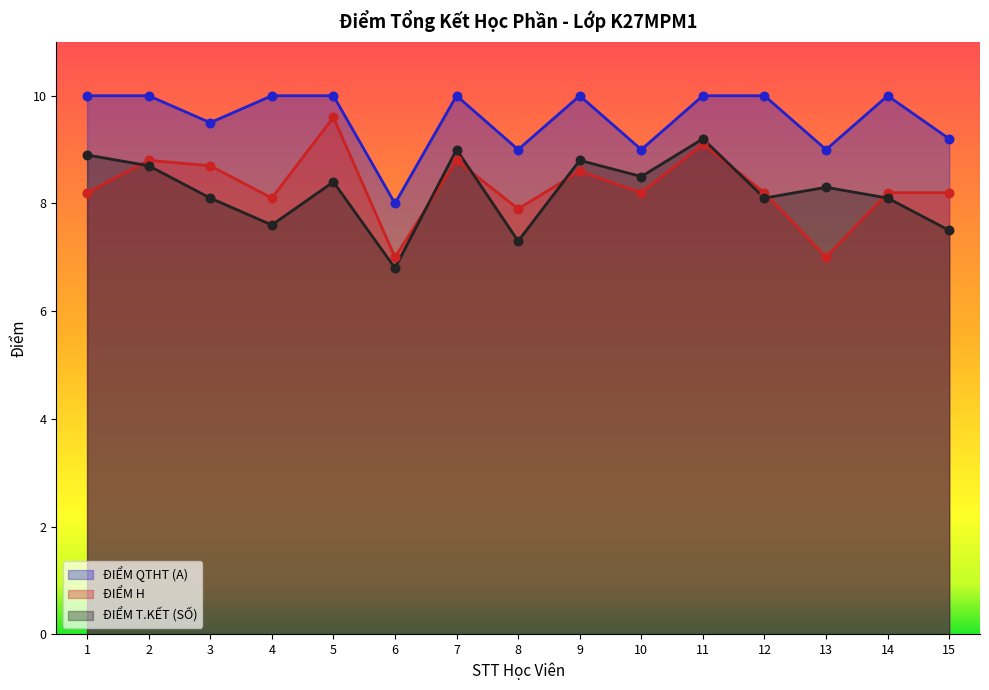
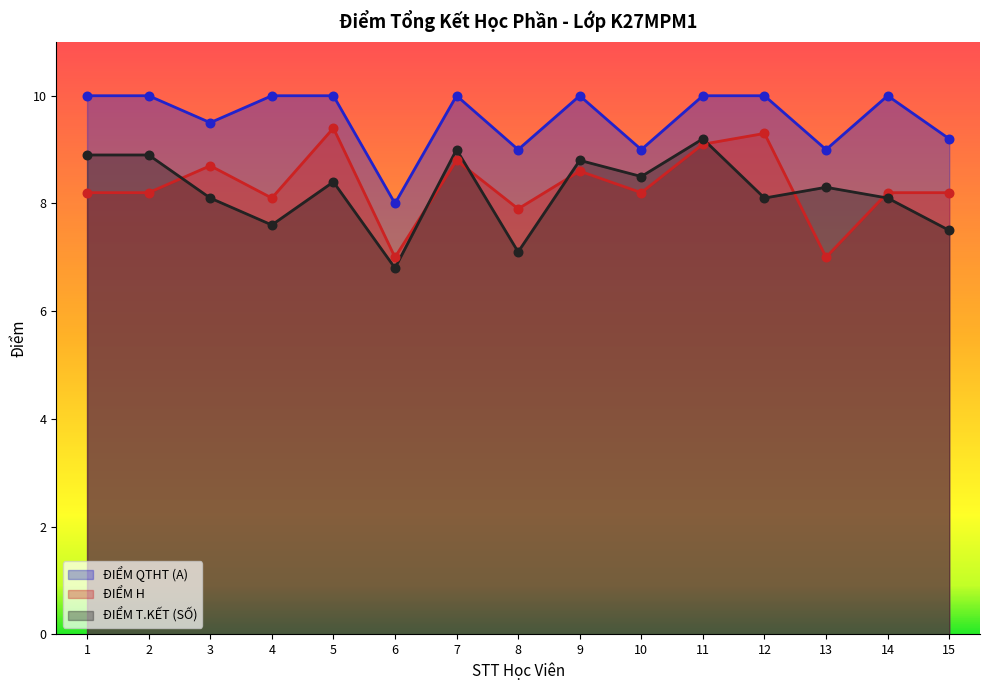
ĐIỂM H, 2: 8.8 -> 8.2
ĐIỂM T.KẾT (SỐ), 2: 8.7 -> 8.9
ĐIỂM H, 5: 9.6 -> 9.4
ĐIỂM T.KẾT (SỐ), 8: 7.3 -> 7.1
ĐIỂM H, 12: 8.2 -> 9.3
